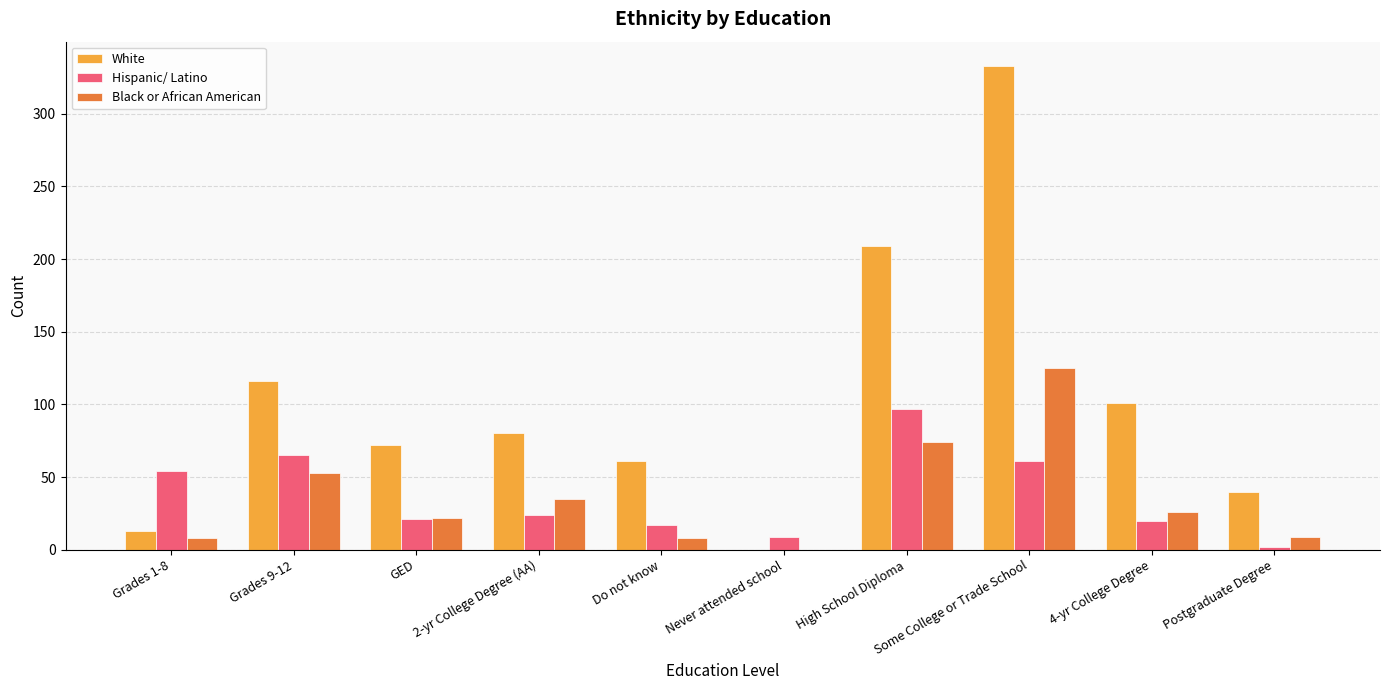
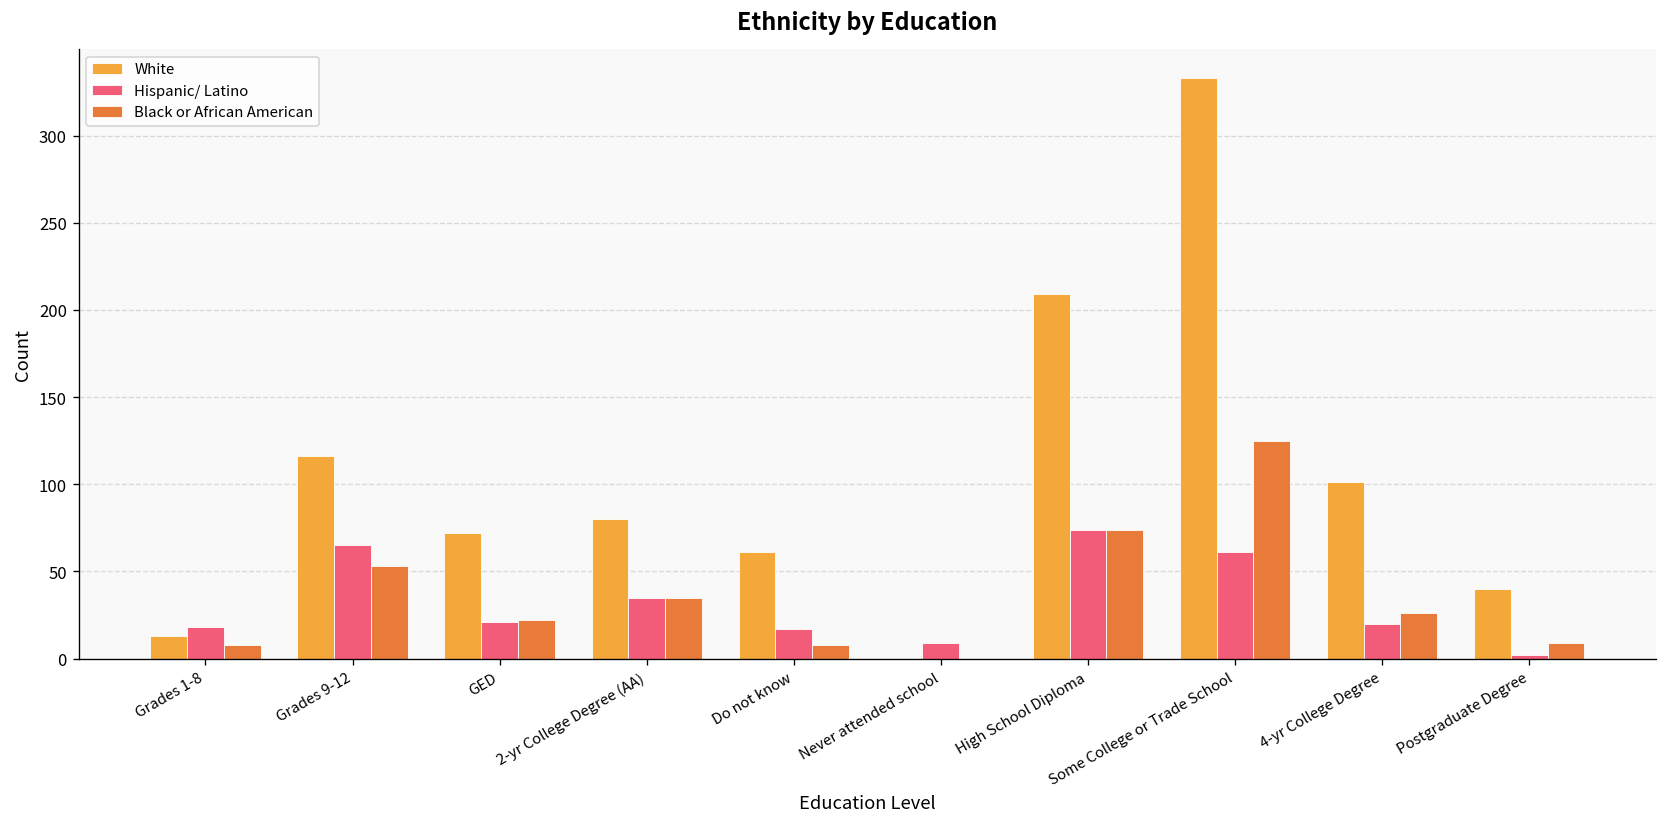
Hispanic/ Latino, Grades 1-8: 54 -> 18
Hispanic/ Latino, 2-yr College Degree (AA): 24 -> 35
Hispanic/ Latino, High School Diploma: 97 -> 74
